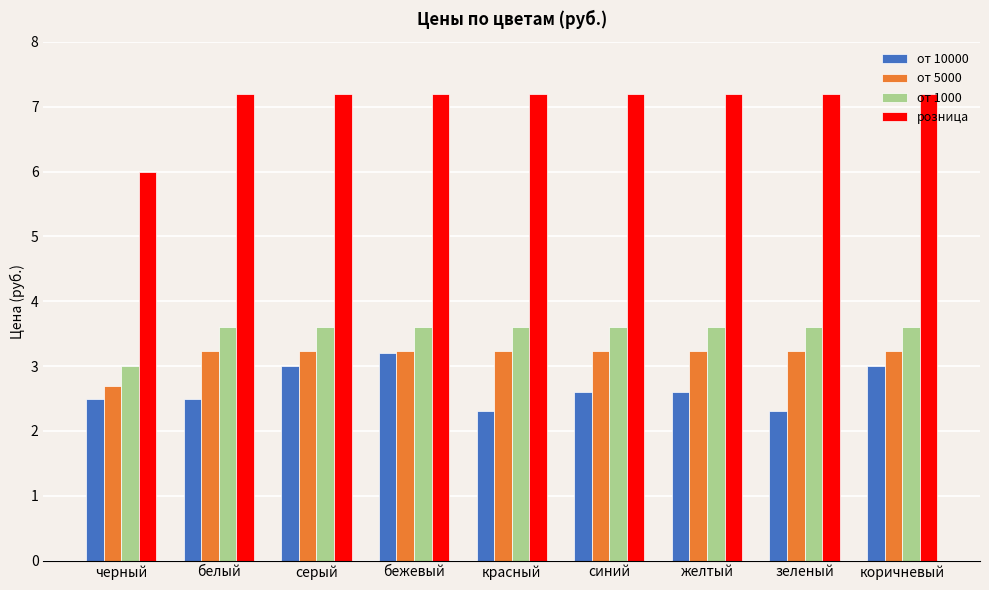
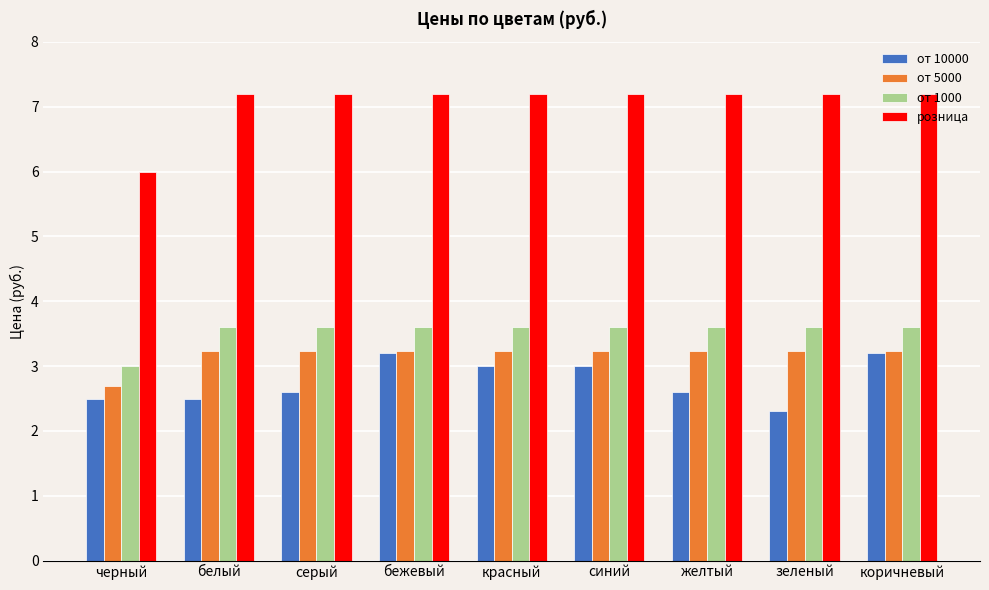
от 10000, серый: 3.0 -> 2.6
от 10000, красный: 2.3 -> 3.0
от 10000, синий: 2.6 -> 3.0
от 10000, коричневый: 3.0 -> 3.2
